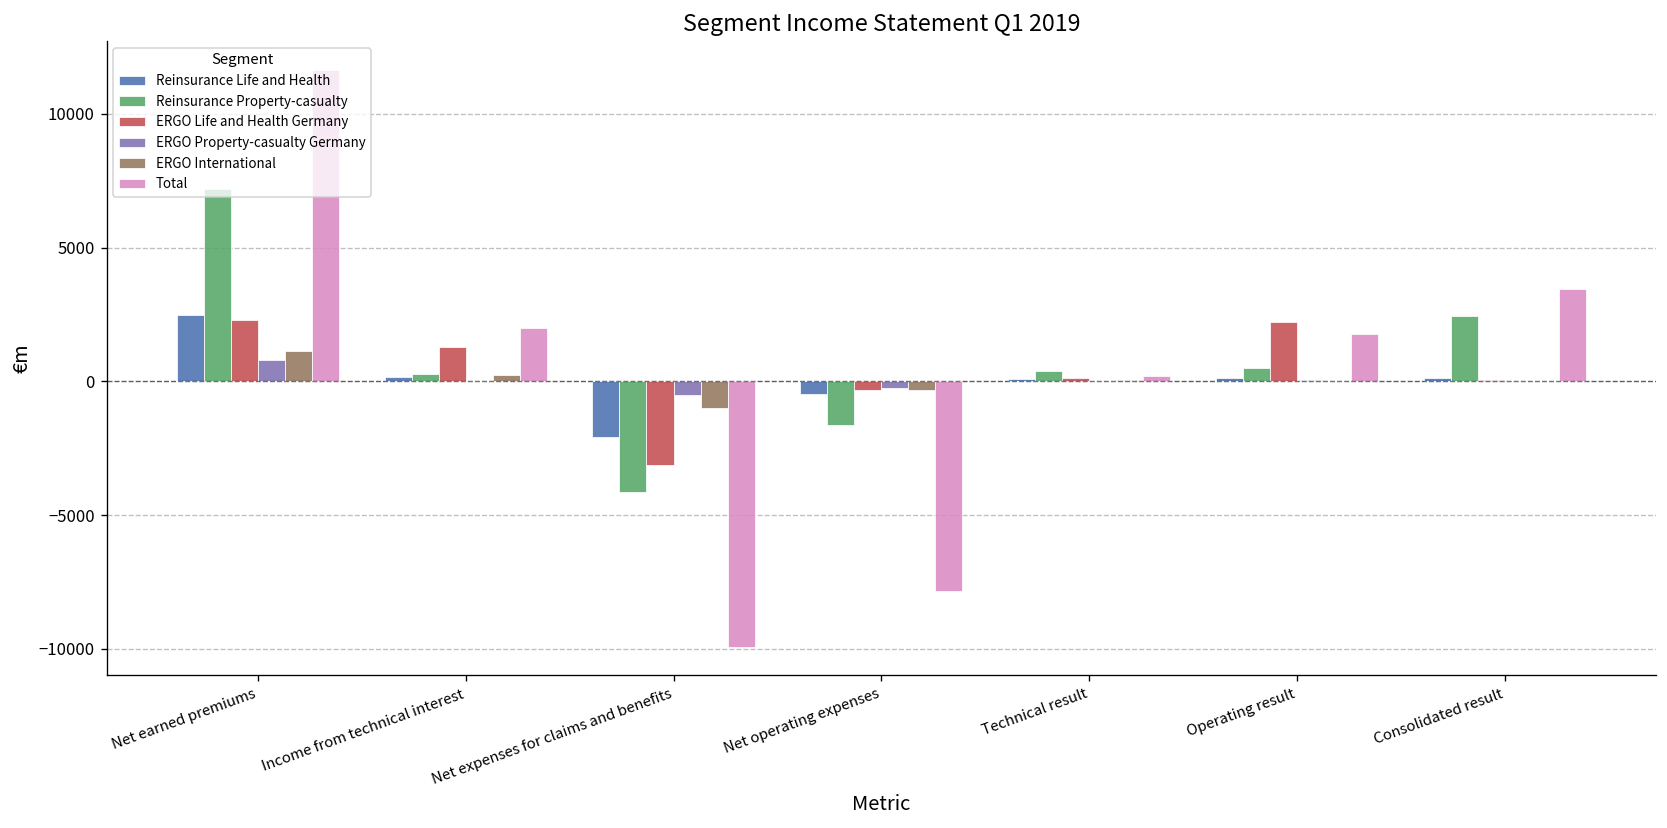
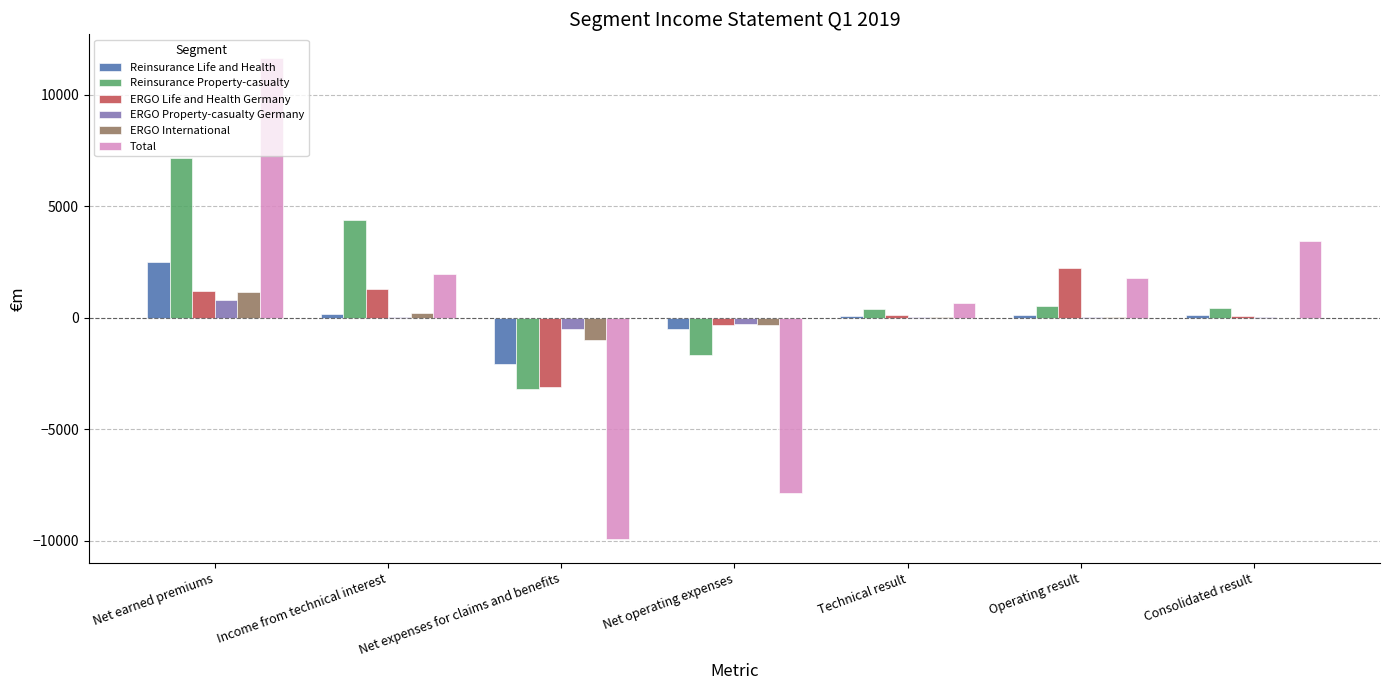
ERGO Life and Health Germany, Net earned premiums: 2300 -> 1200
Reinsurance Property-casualty, Income from technical interest: 300 -> 4400
Reinsurance Property-casualty, Net expenses for claims and benefits: -4200 -> -3200
Total, Technical result: 200 -> 600
Reinsurance Property-casualty, Consolidated result: 2400 -> 400
